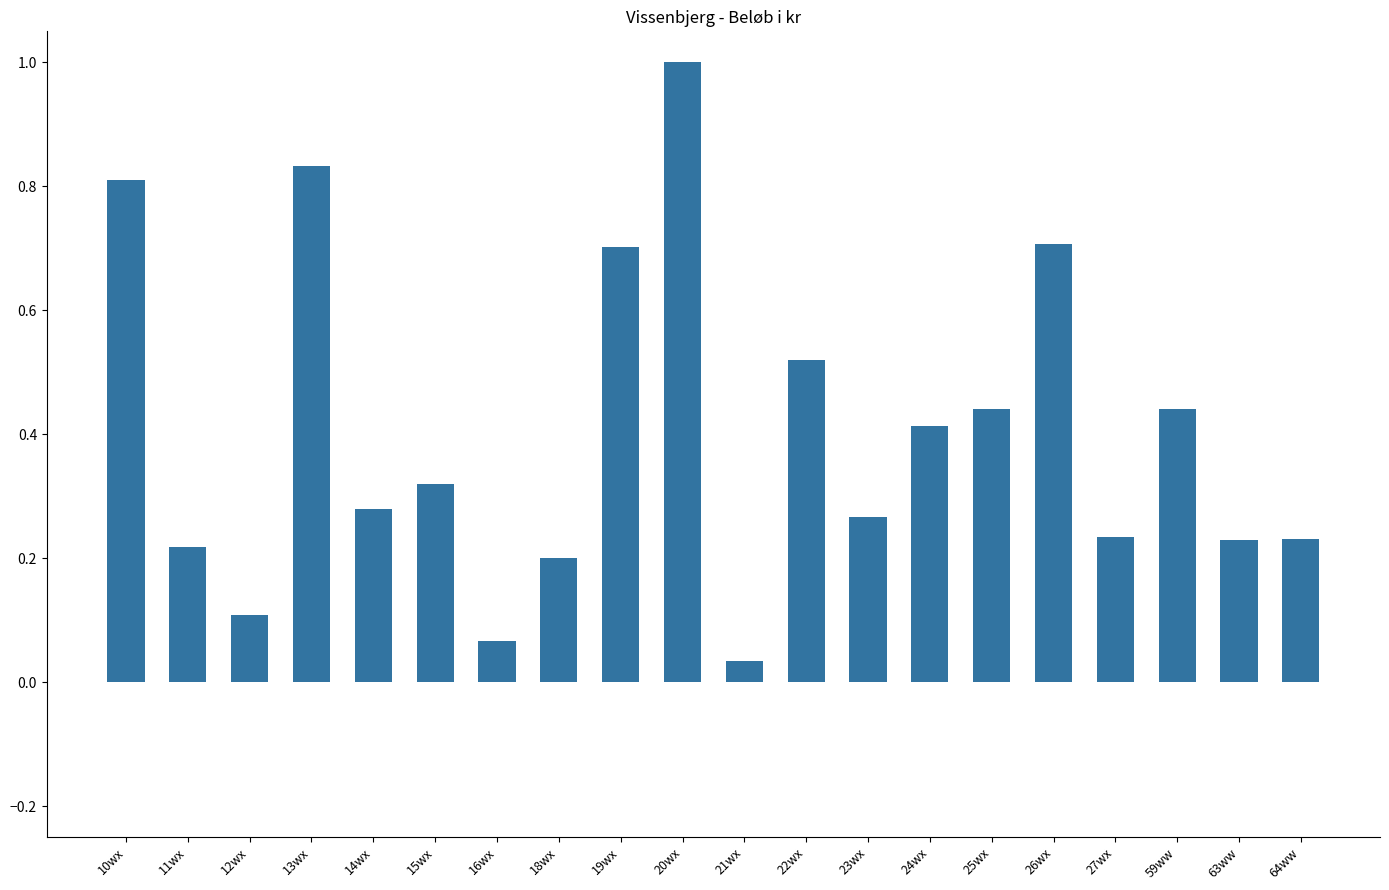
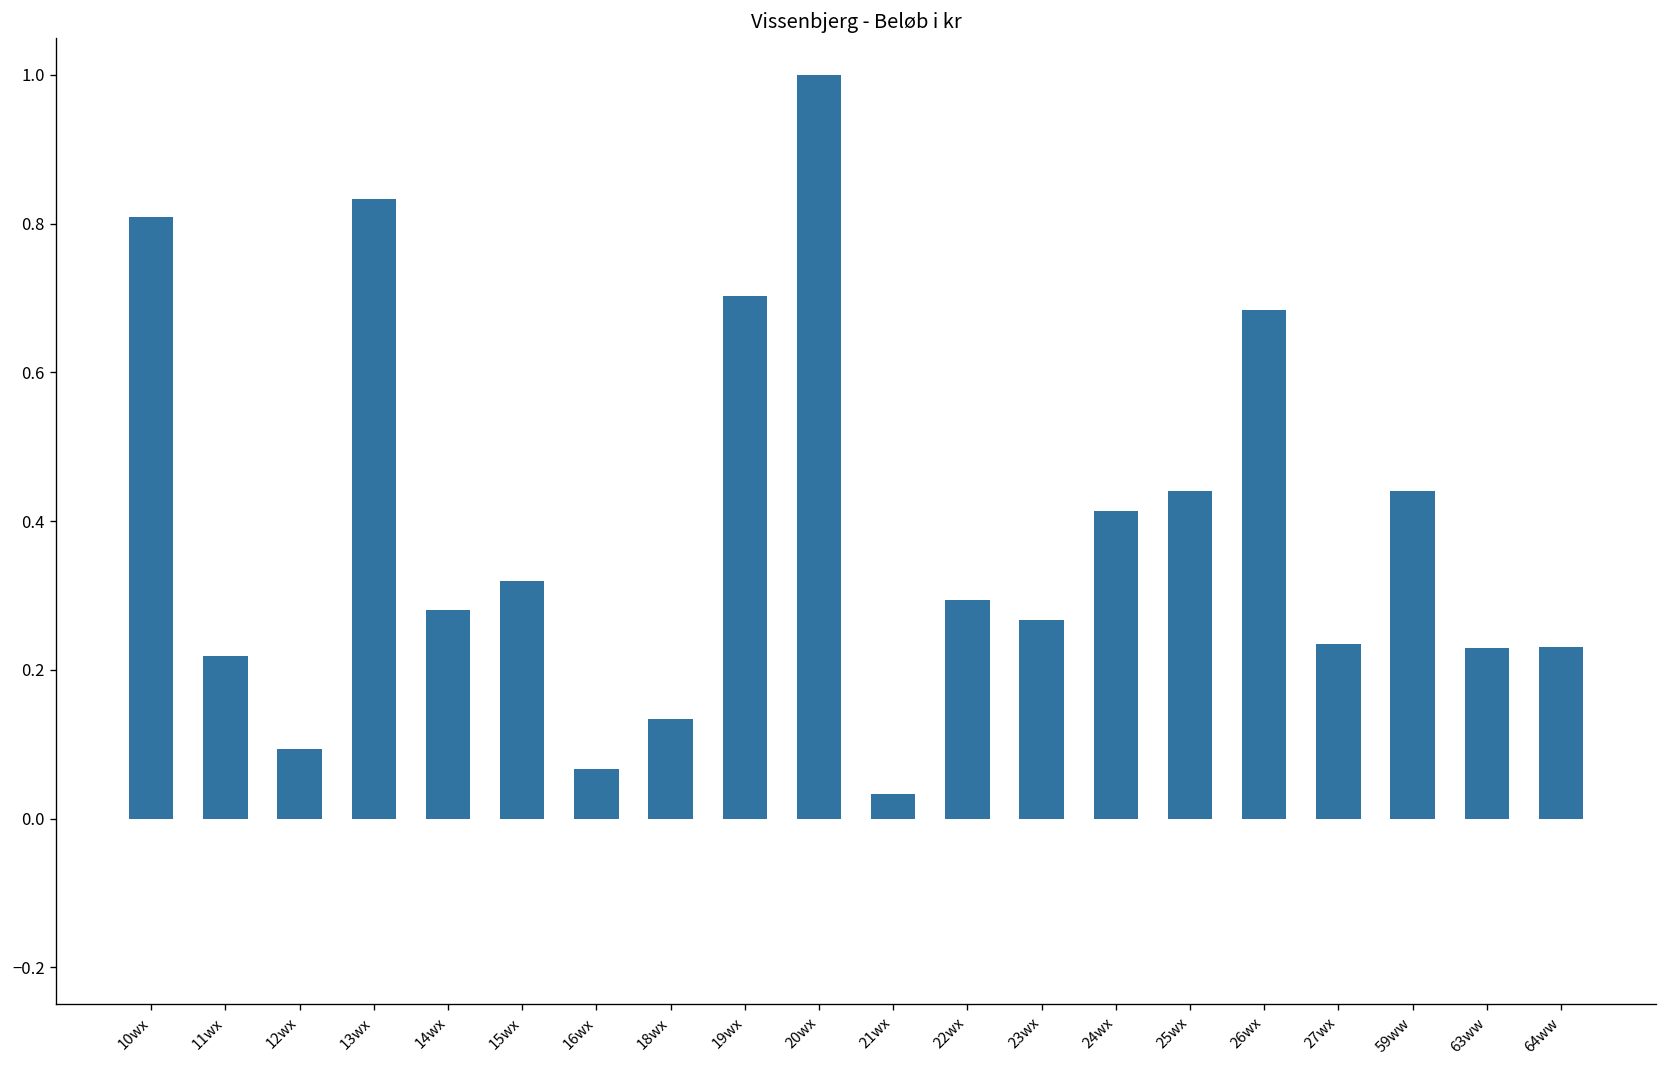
12wx: 0.11 -> 0.09
18wx: 0.20 -> 0.13
22wx: 0.52 -> 0.29
26wx: 0.71 -> 0.68
